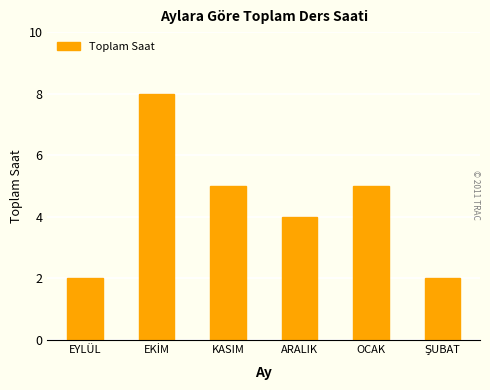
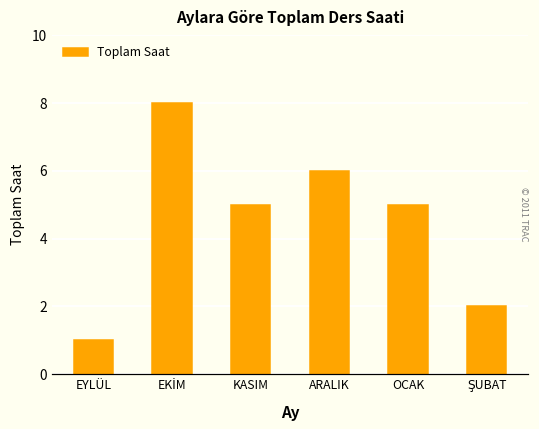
EYLÜL: 2 -> 1
ARALIK: 4 -> 6
